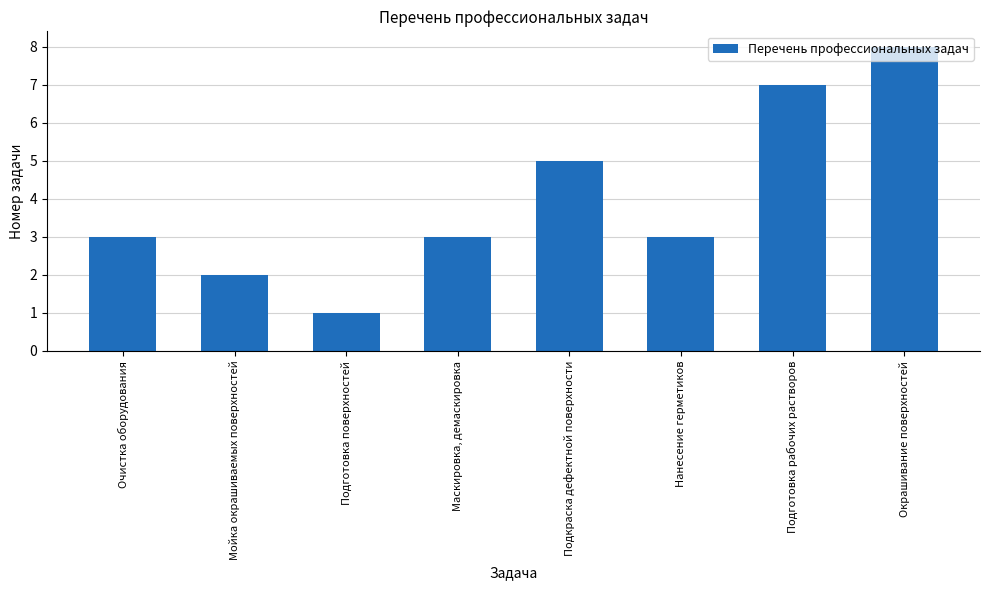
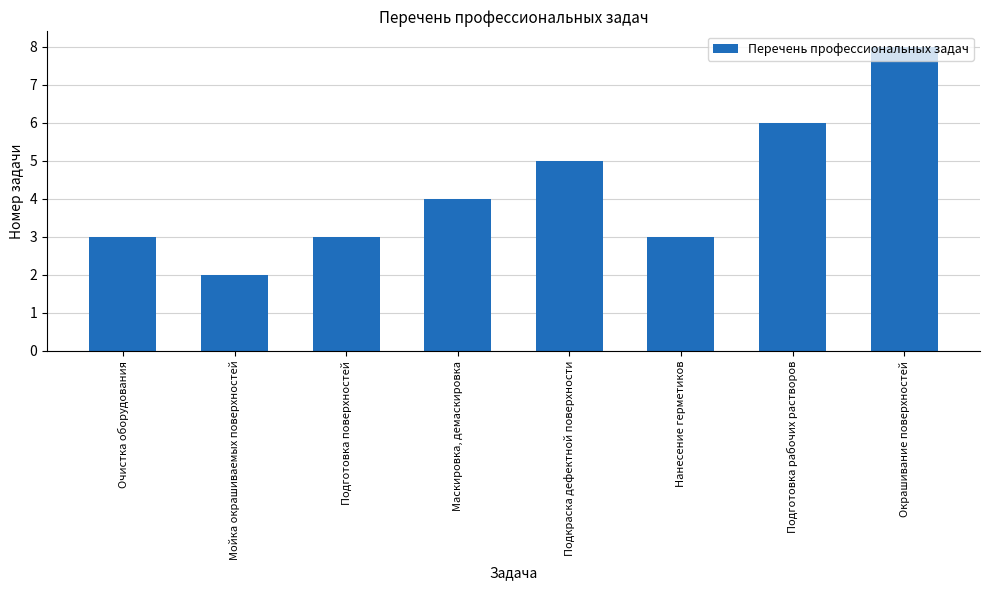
Подготовка поверхностей: 1 -> 3
Маскировка, демаскировка: 3 -> 4
Подготовка рабочих растворов: 7 -> 6
